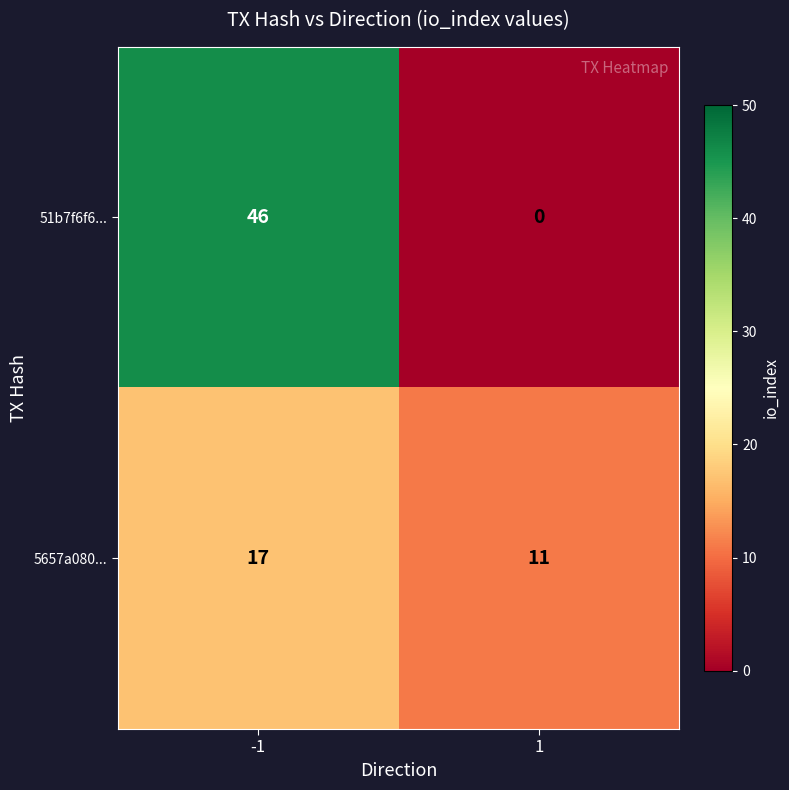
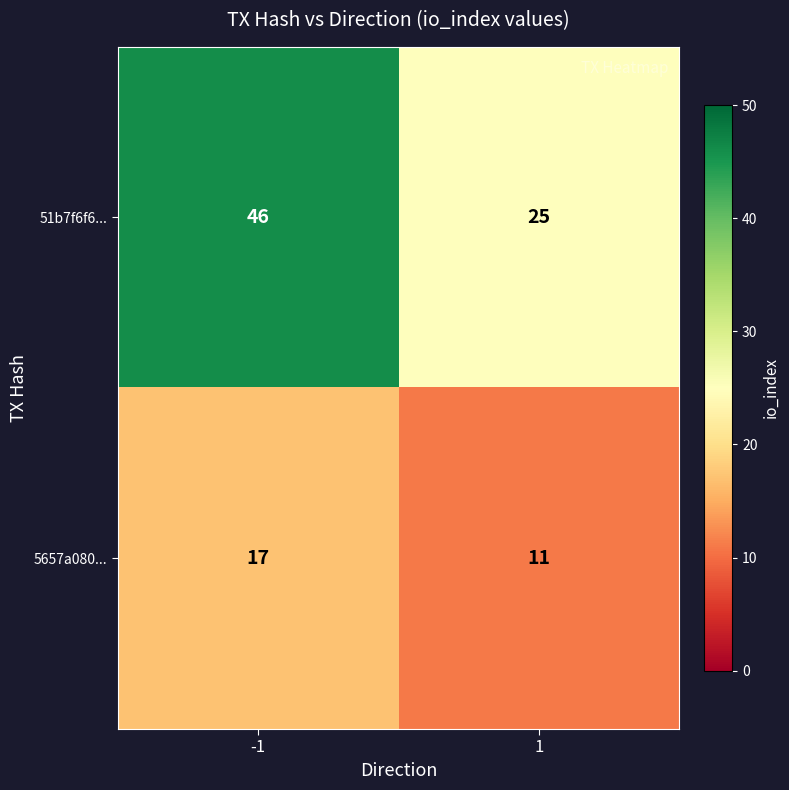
51b7f6f6..., 1: 0 -> 25
